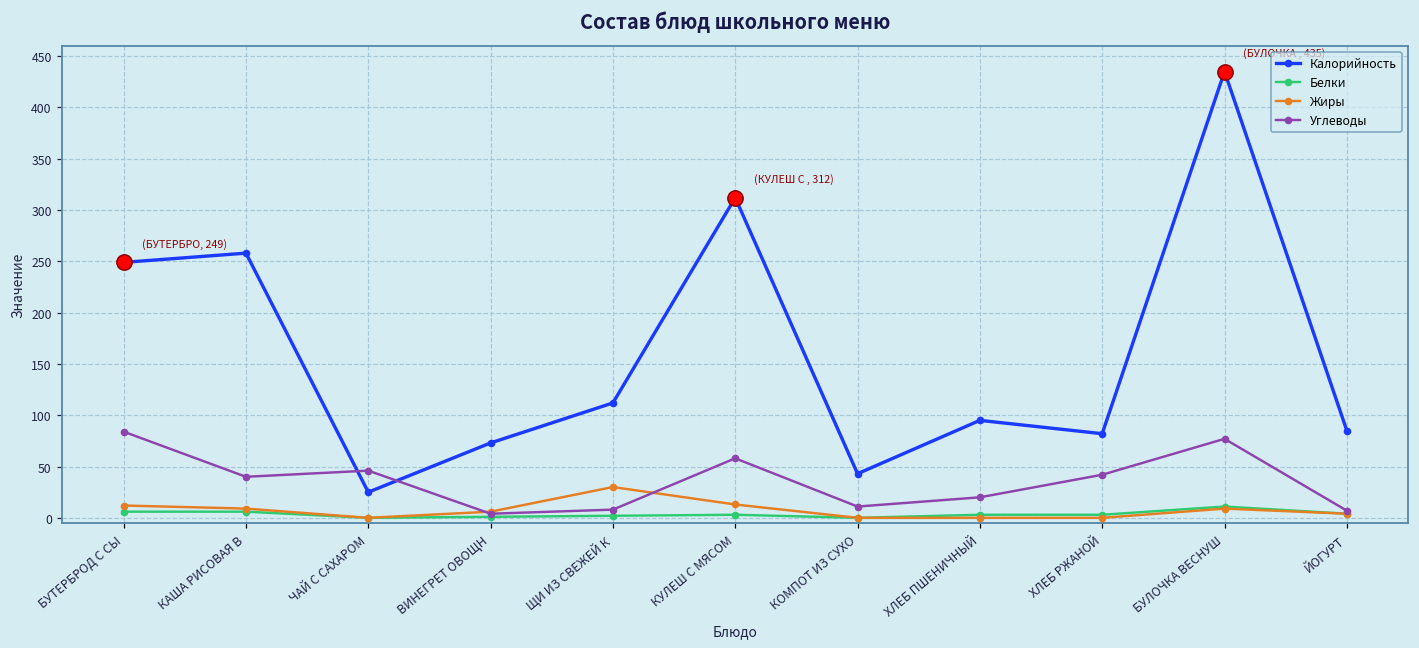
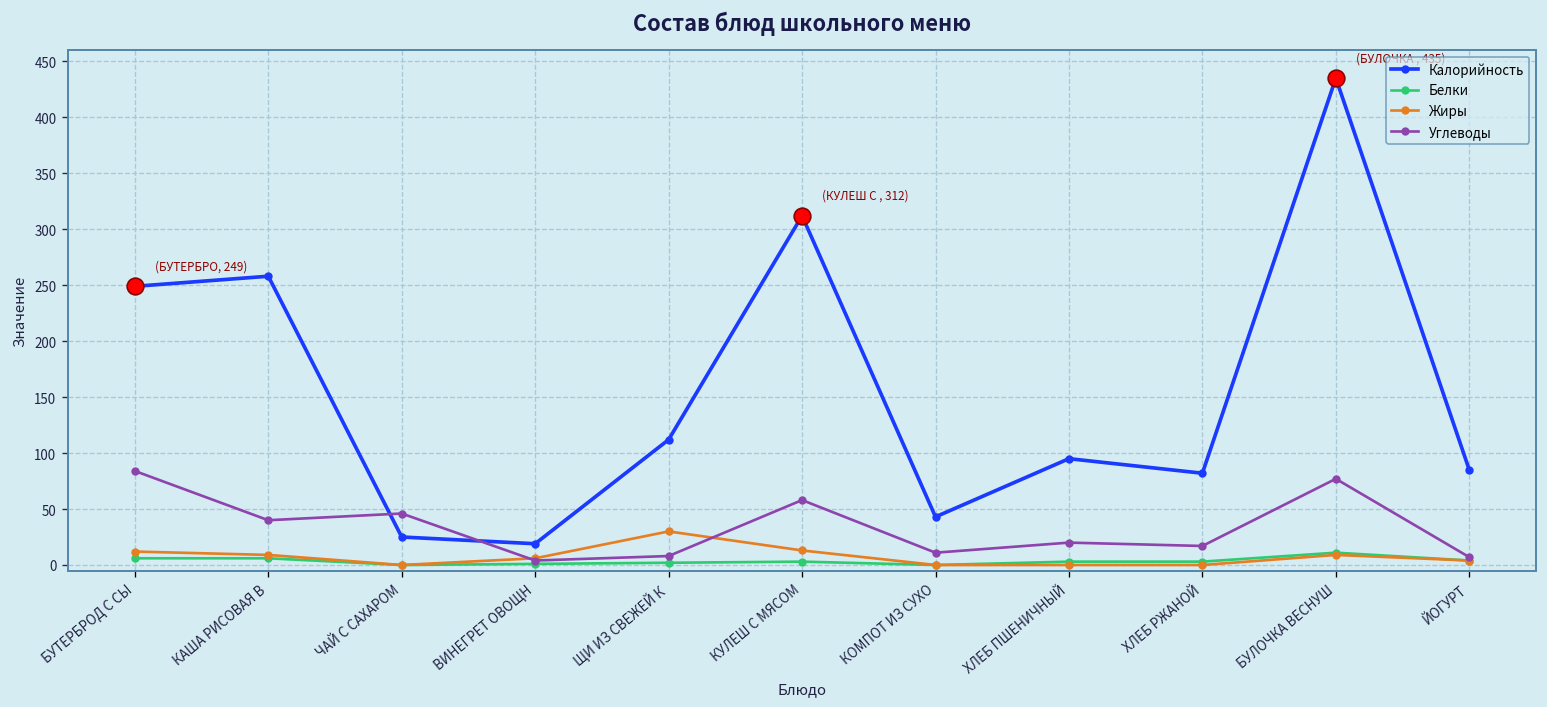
Калорийность, ВИНЕГРЕТ ОВОЩН: 70 -> 20
Углеводы, ХЛЕБ РЖАНОЙ: 40 -> 20
